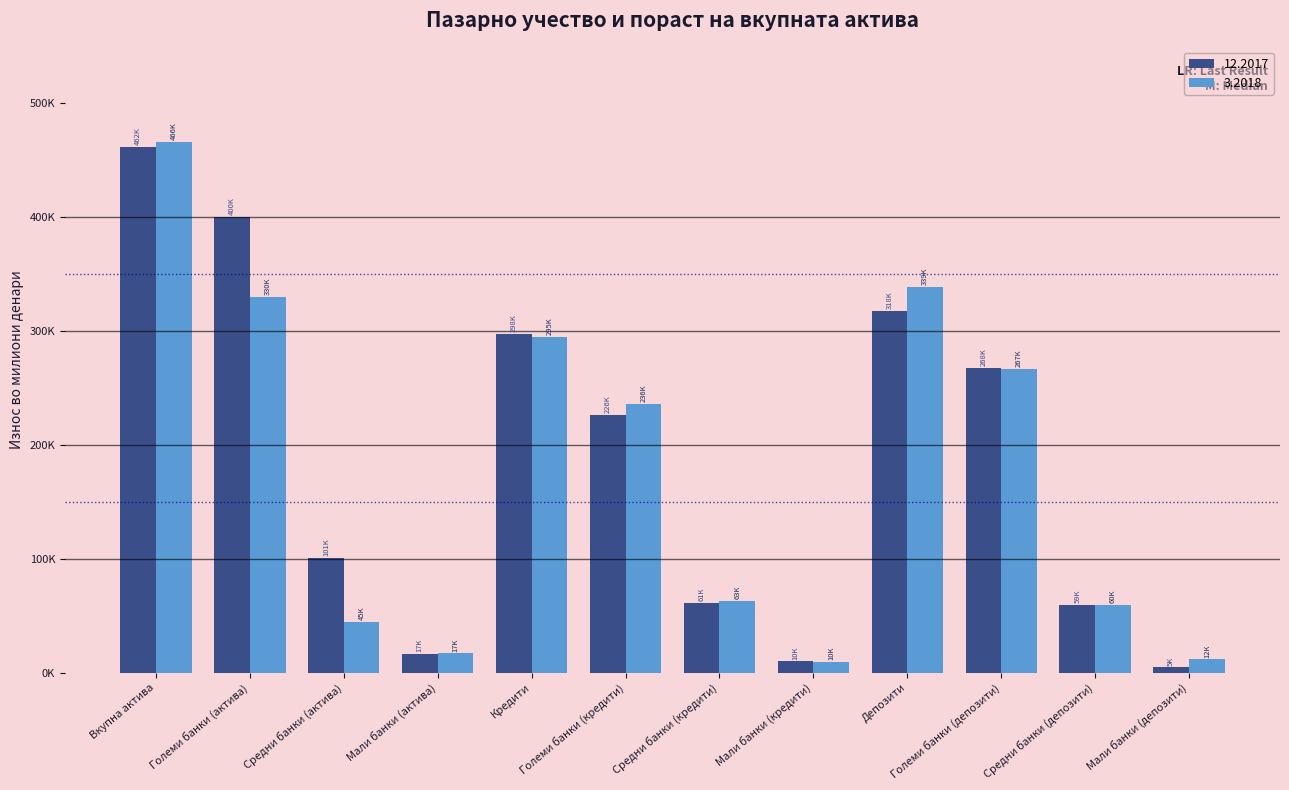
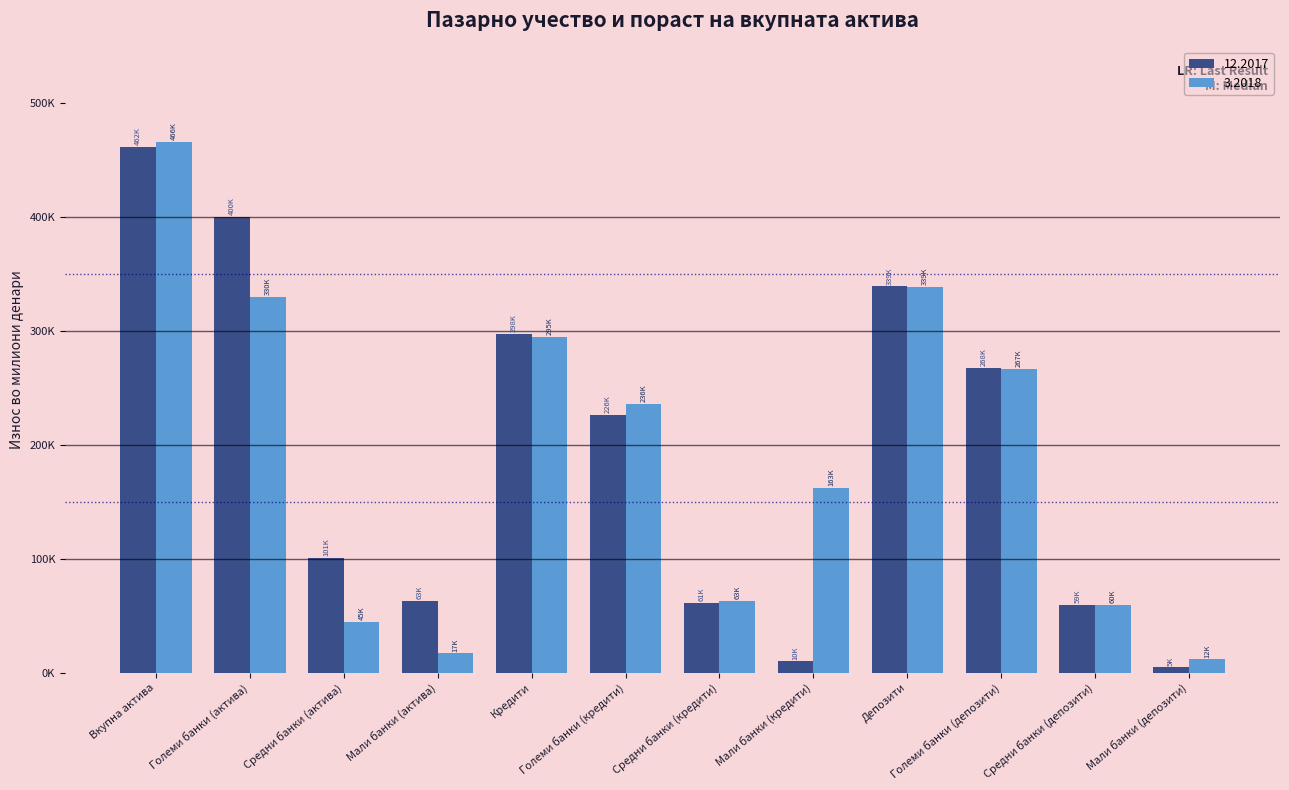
12.2017, Мали банки (актива): 17K -> 63K
3.2018, Мали банки (кредити): 10K -> 163K
12.2017, Депозити: 318K -> 339K
